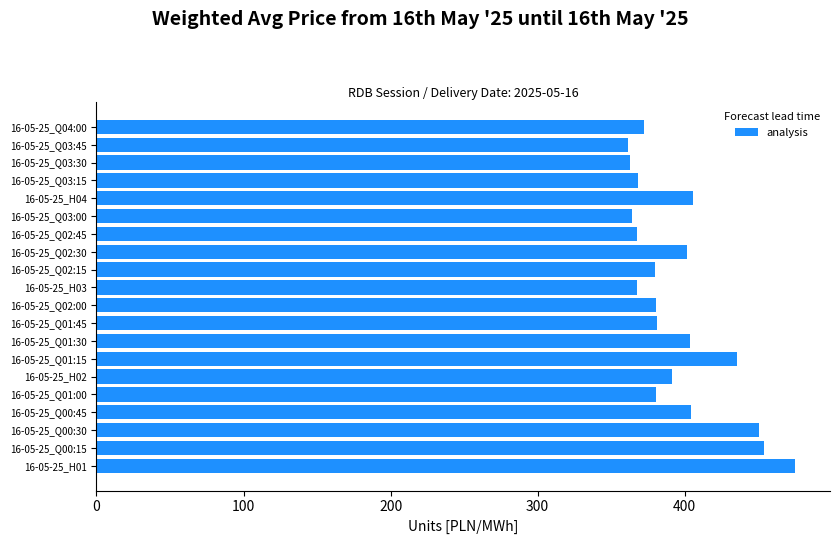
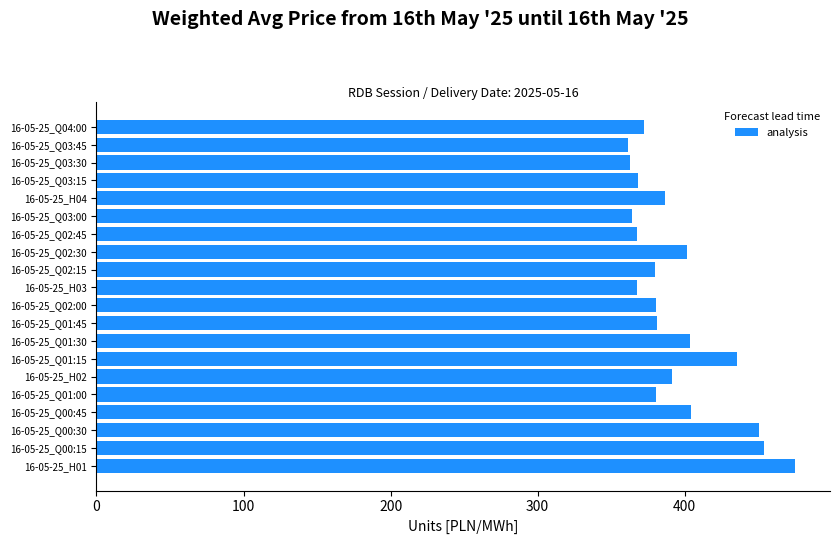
16-05-25_H04: 406 -> 386
